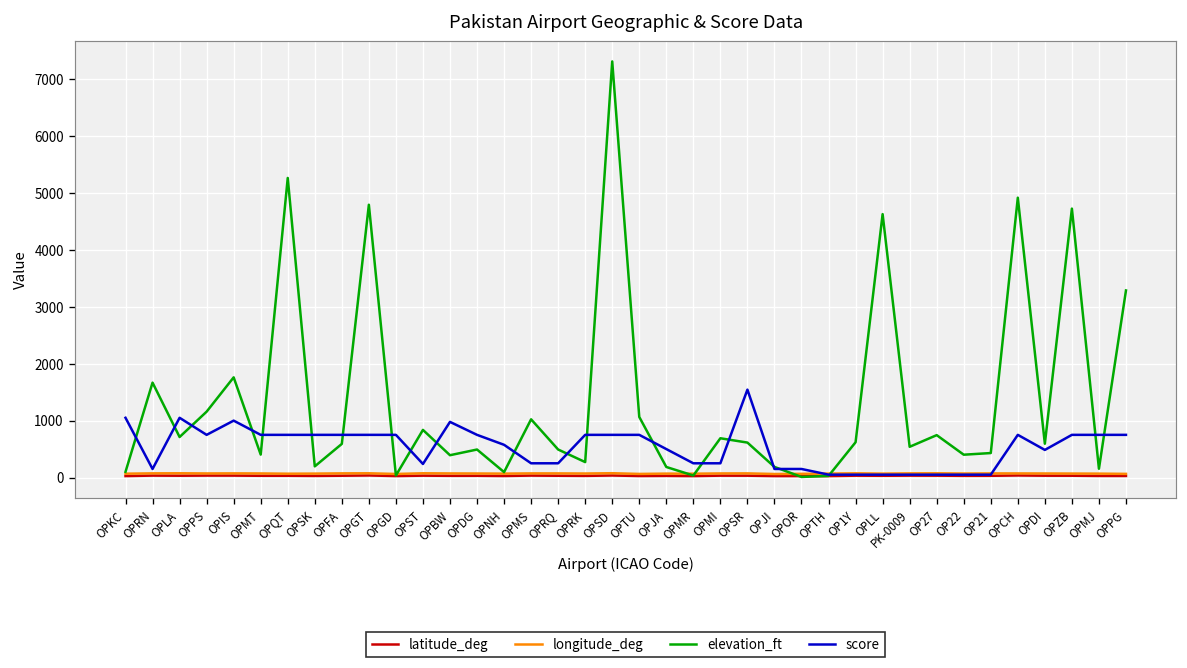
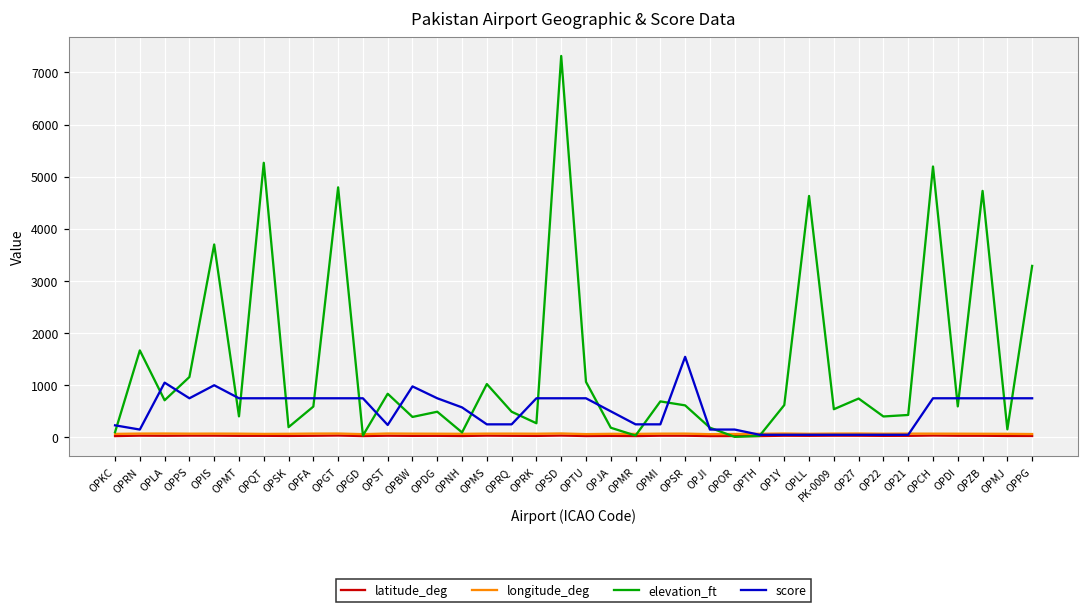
score, OPKC: 1100 -> 200
elevation_ft, OPIS: 1800 -> 3700
elevation_ft, OPCH: 4900 -> 5200
score, OPDI: 500 -> 800
